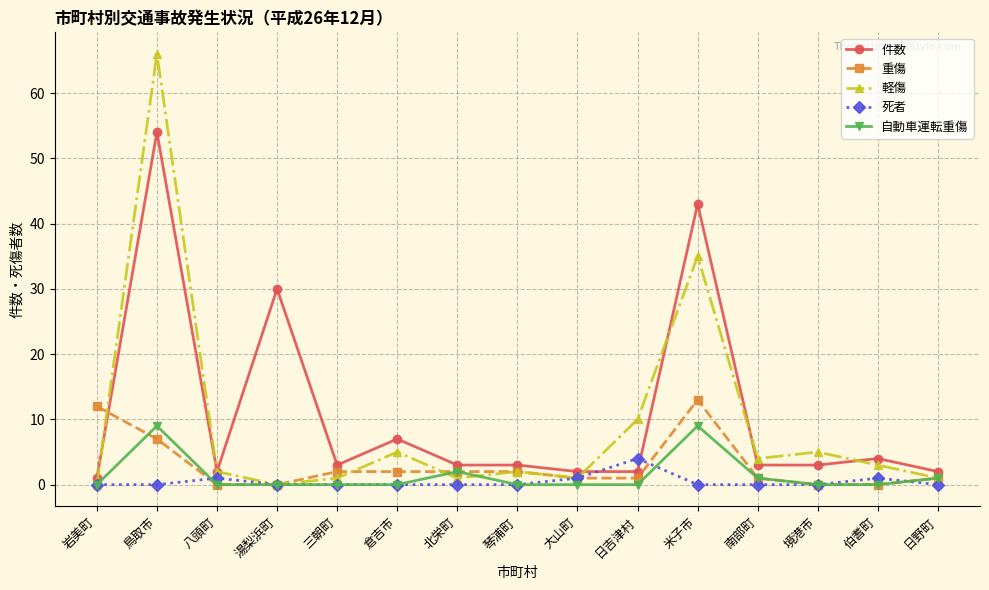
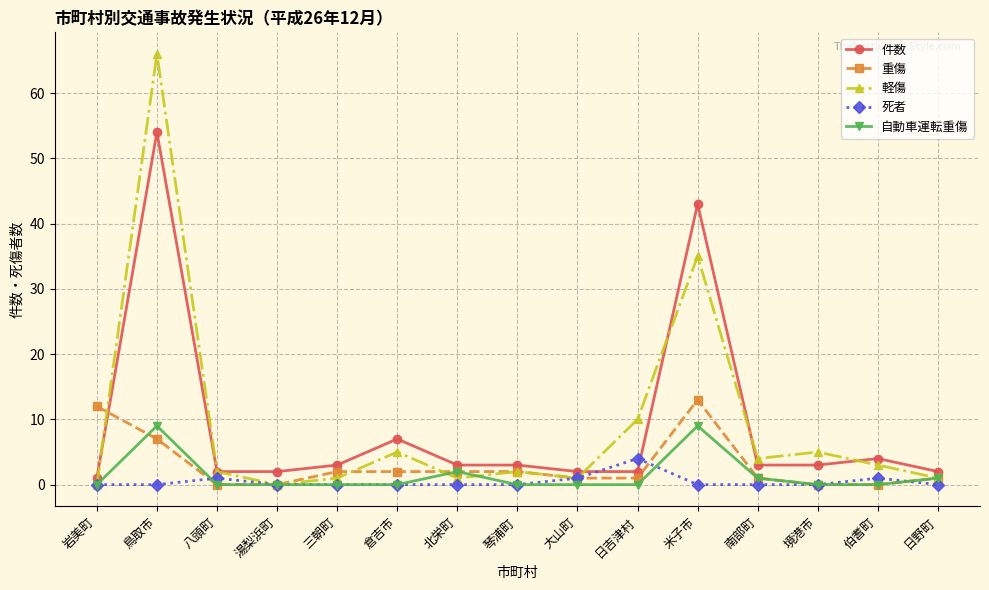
件数, 湯梨浜町: 30 -> 2
